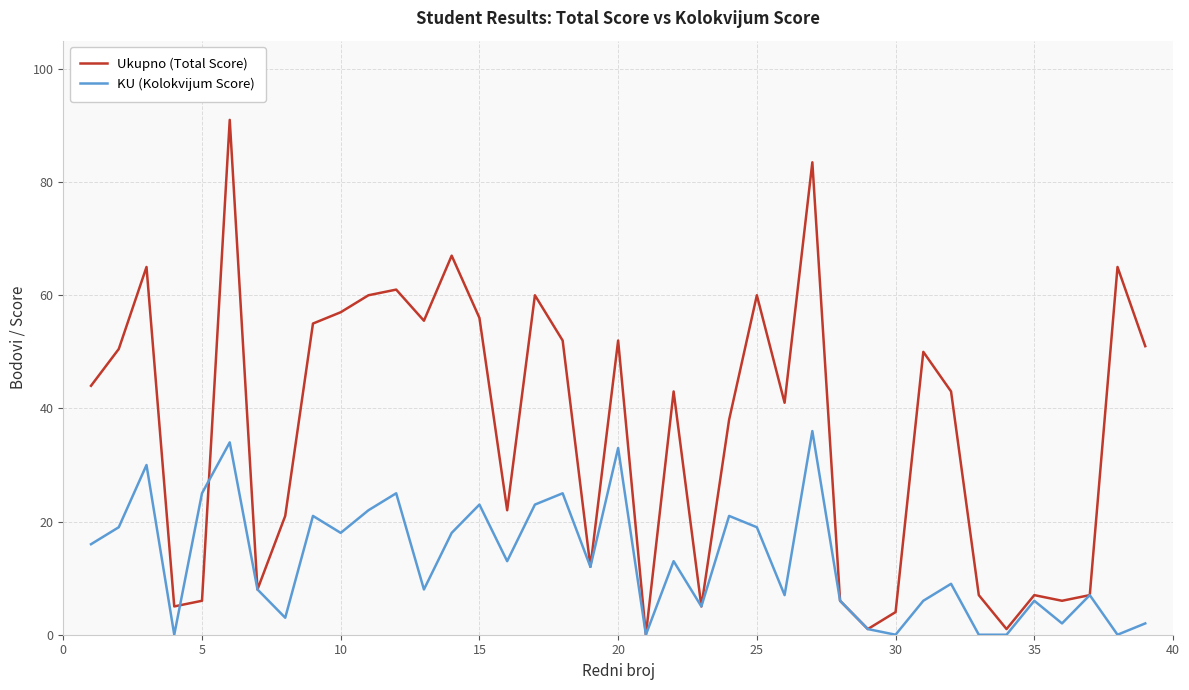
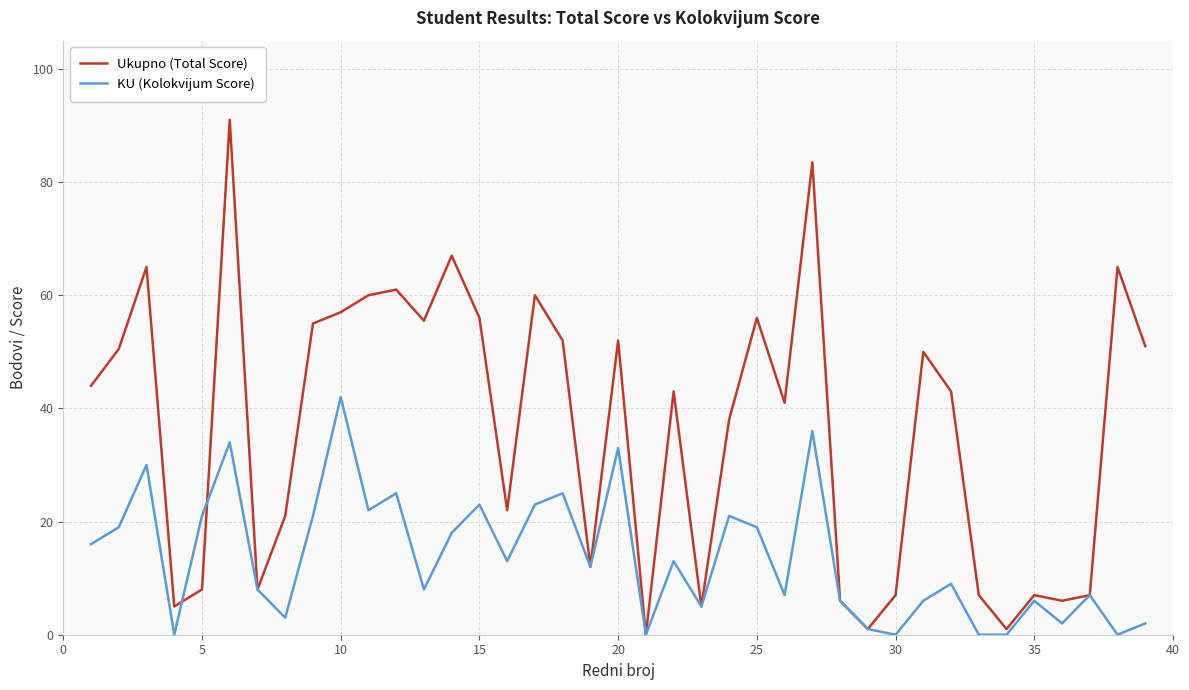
Ukupno (Total Score), 5: 6 -> 8
KU (Kolokvijum Score), 5: 25 -> 21
KU (Kolokvijum Score), 10: 18 -> 42
Ukupno (Total Score), 25: 60 -> 56
Ukupno (Total Score), 30: 4 -> 7
